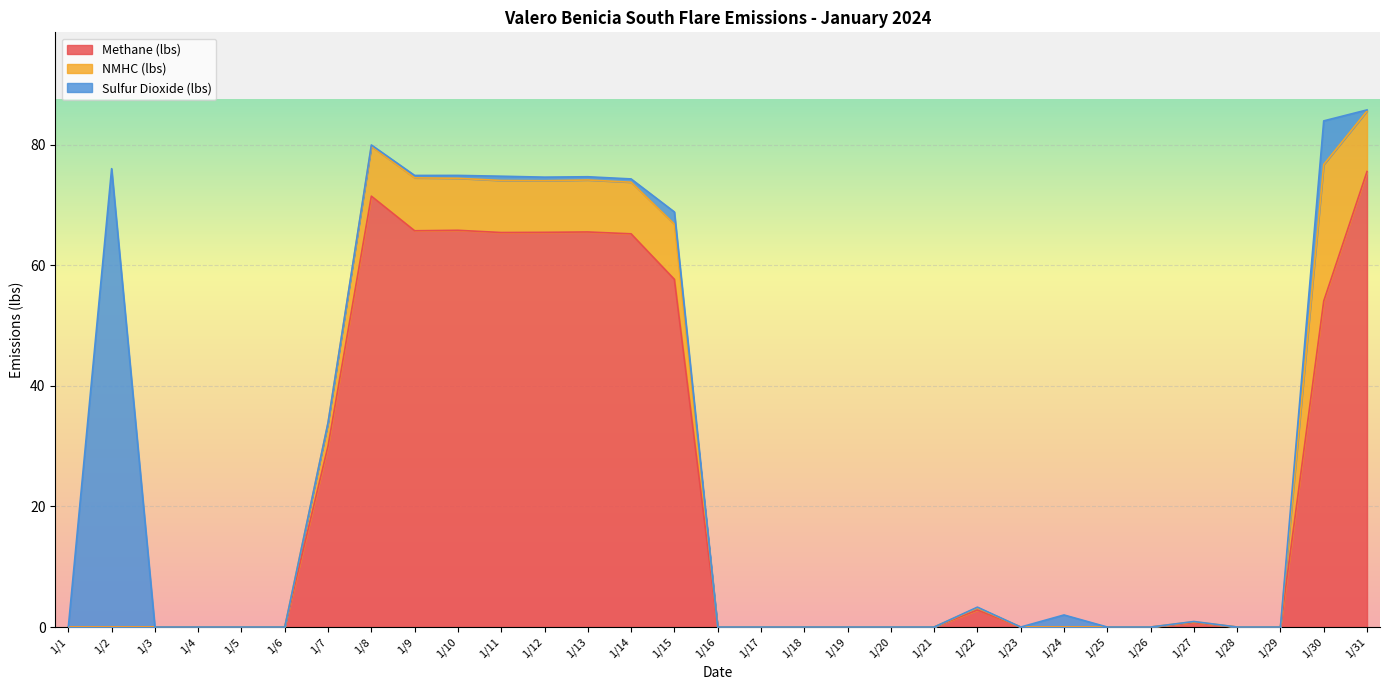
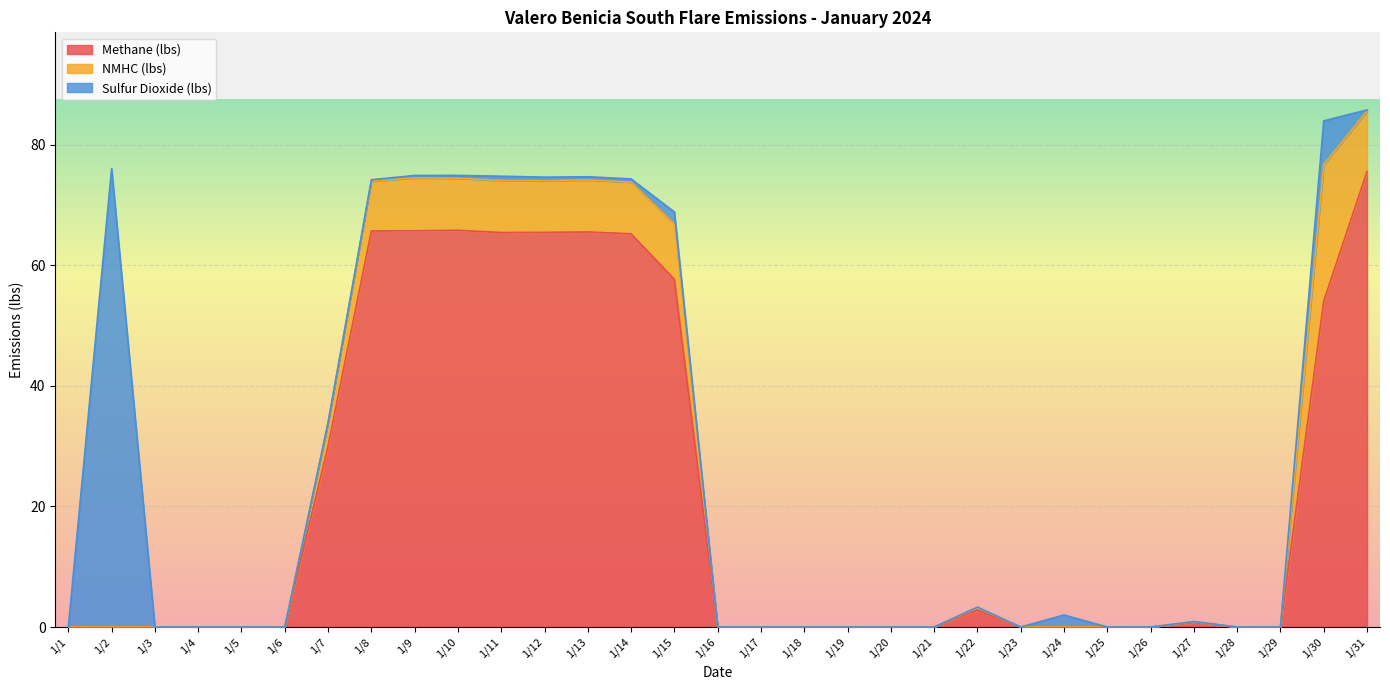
Methane (lbs), 1/8: 71 -> 66
